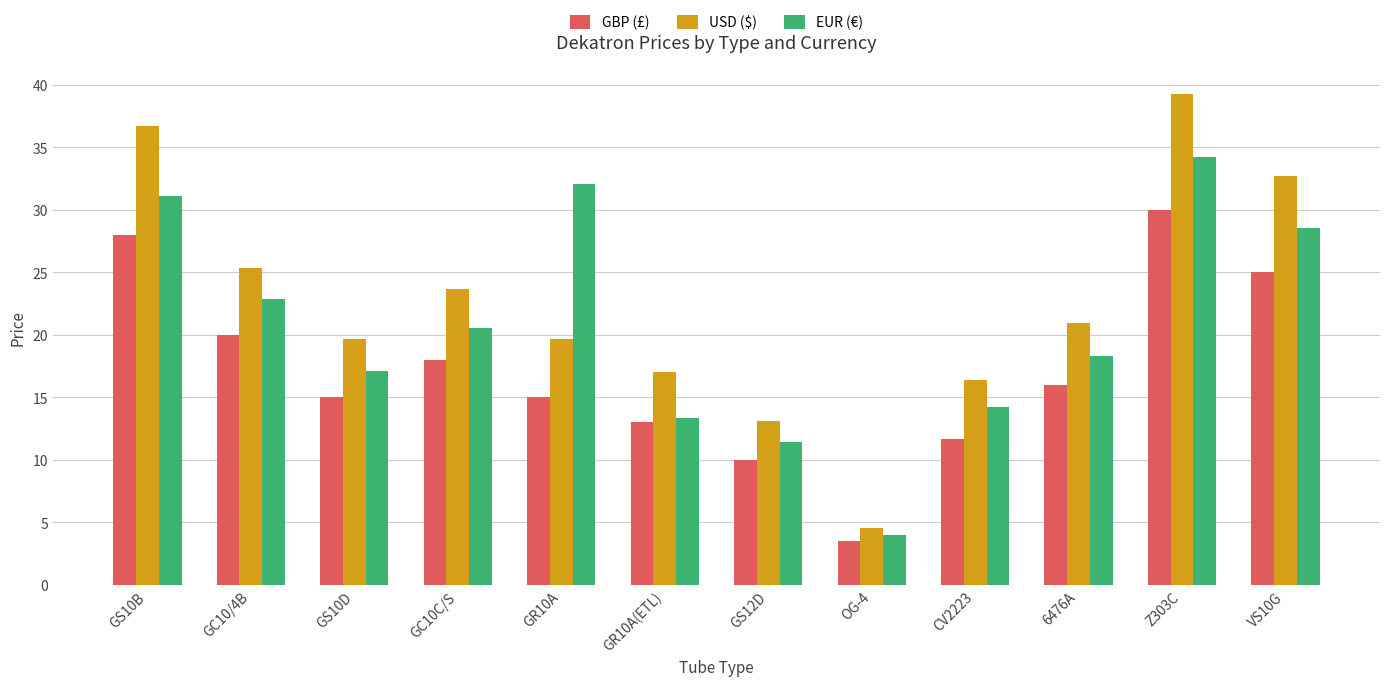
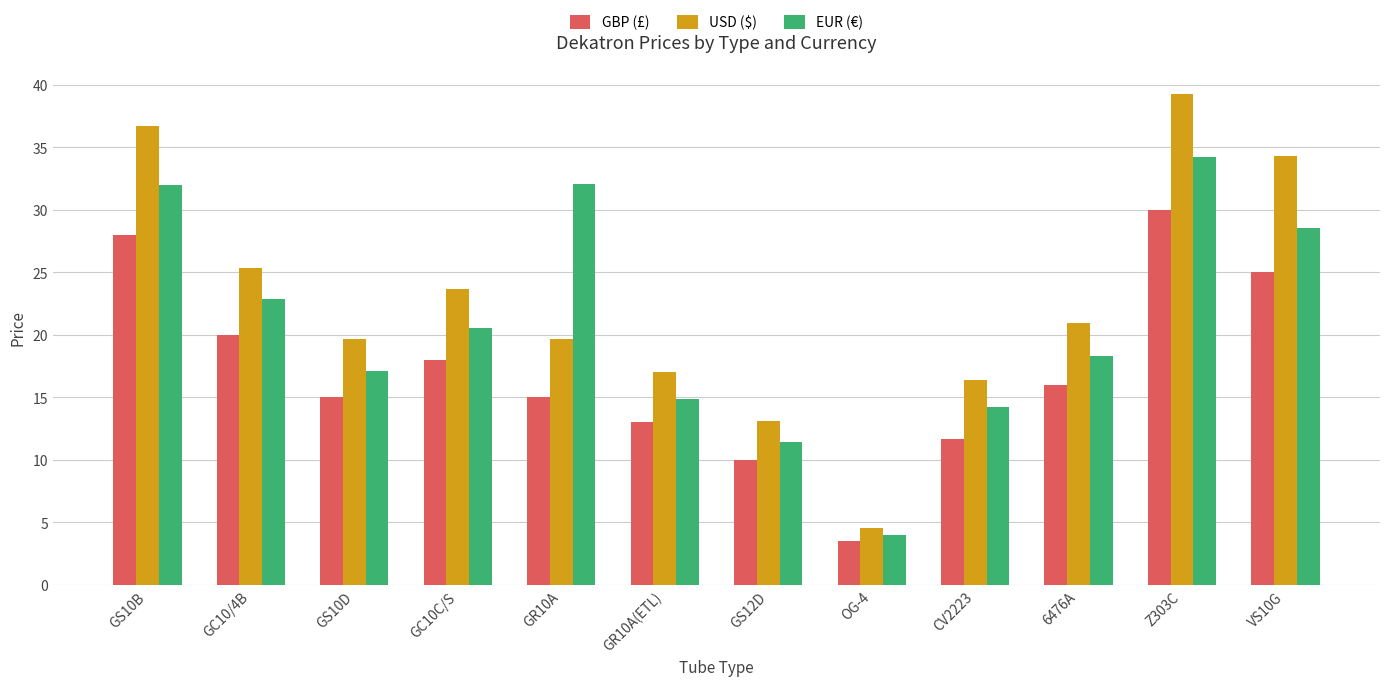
EUR (€), GS10B: 31.1 -> 32.0
EUR (€), GR10A(ETL): 13.4 -> 14.8
USD ($), VS10G: 32.7 -> 34.3
